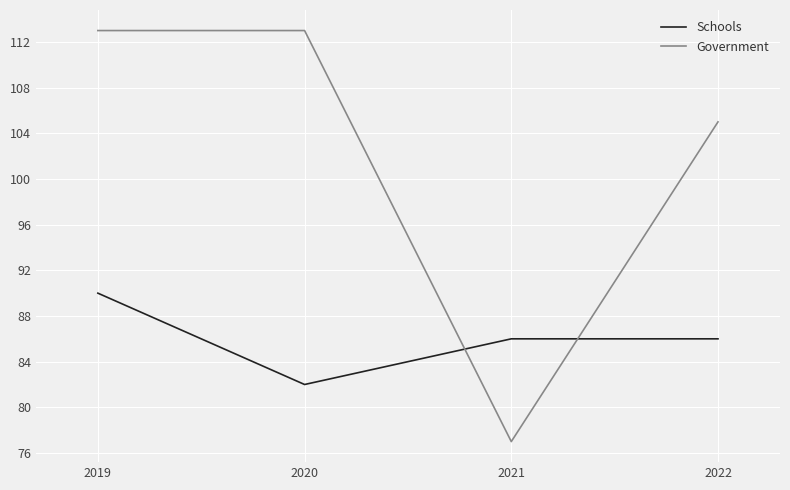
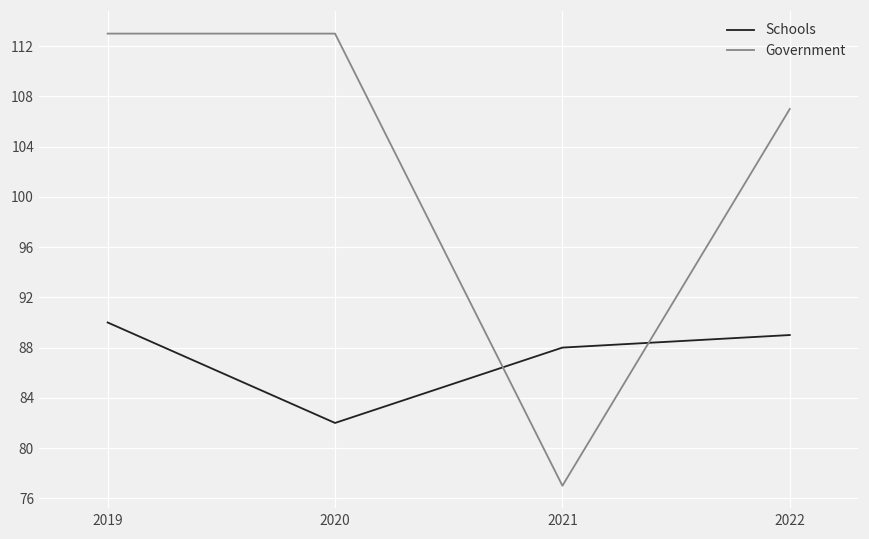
Schools, 2021: 86 -> 88
Schools, 2022: 86 -> 89
Government, 2022: 105 -> 107
